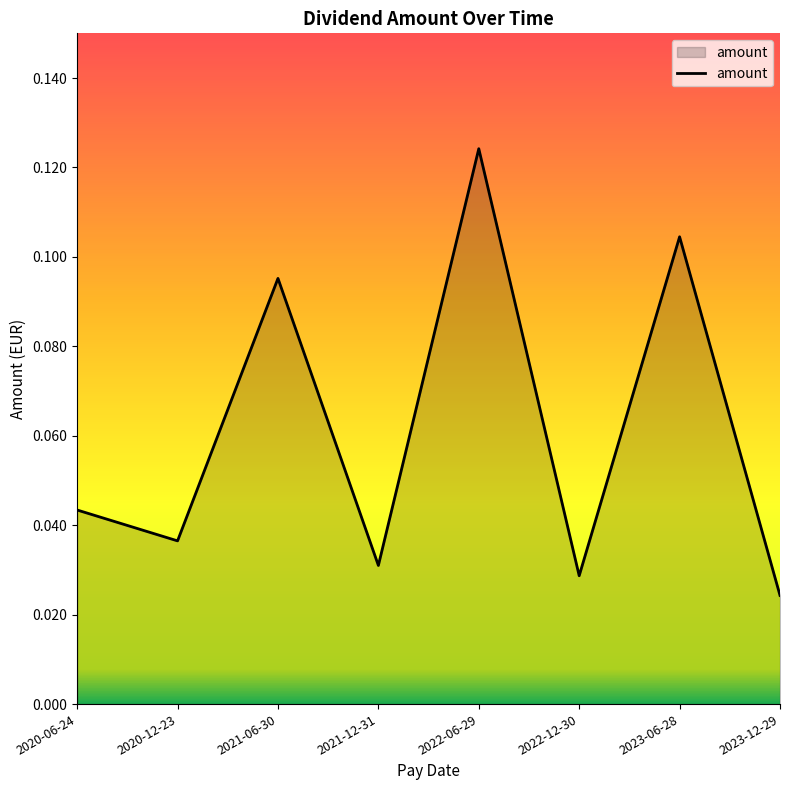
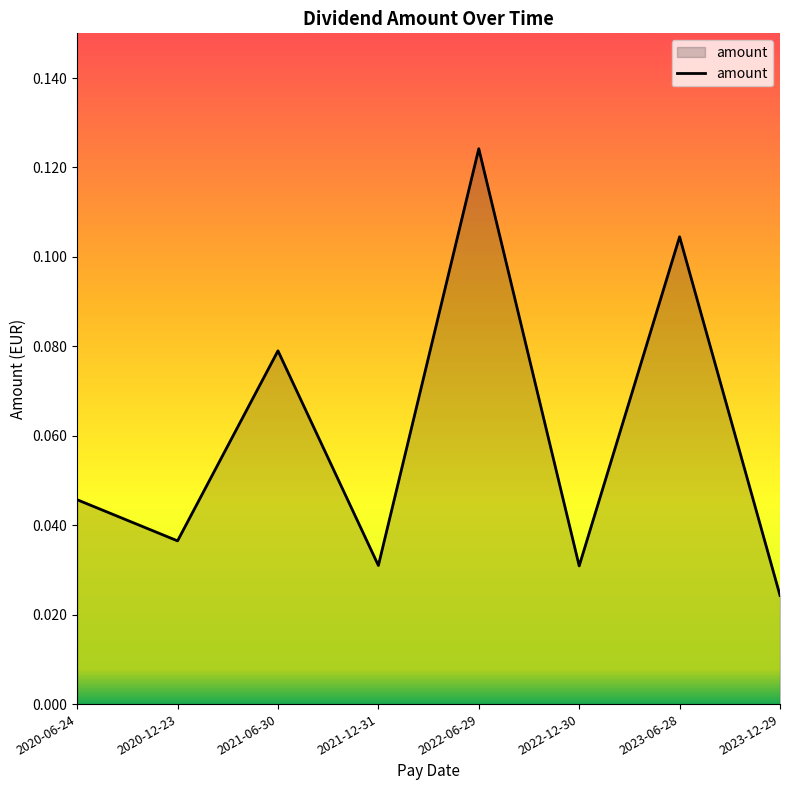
2020-06-24: 0.043 -> 0.046
2021-06-30: 0.095 -> 0.079
2022-12-30: 0.029 -> 0.031
